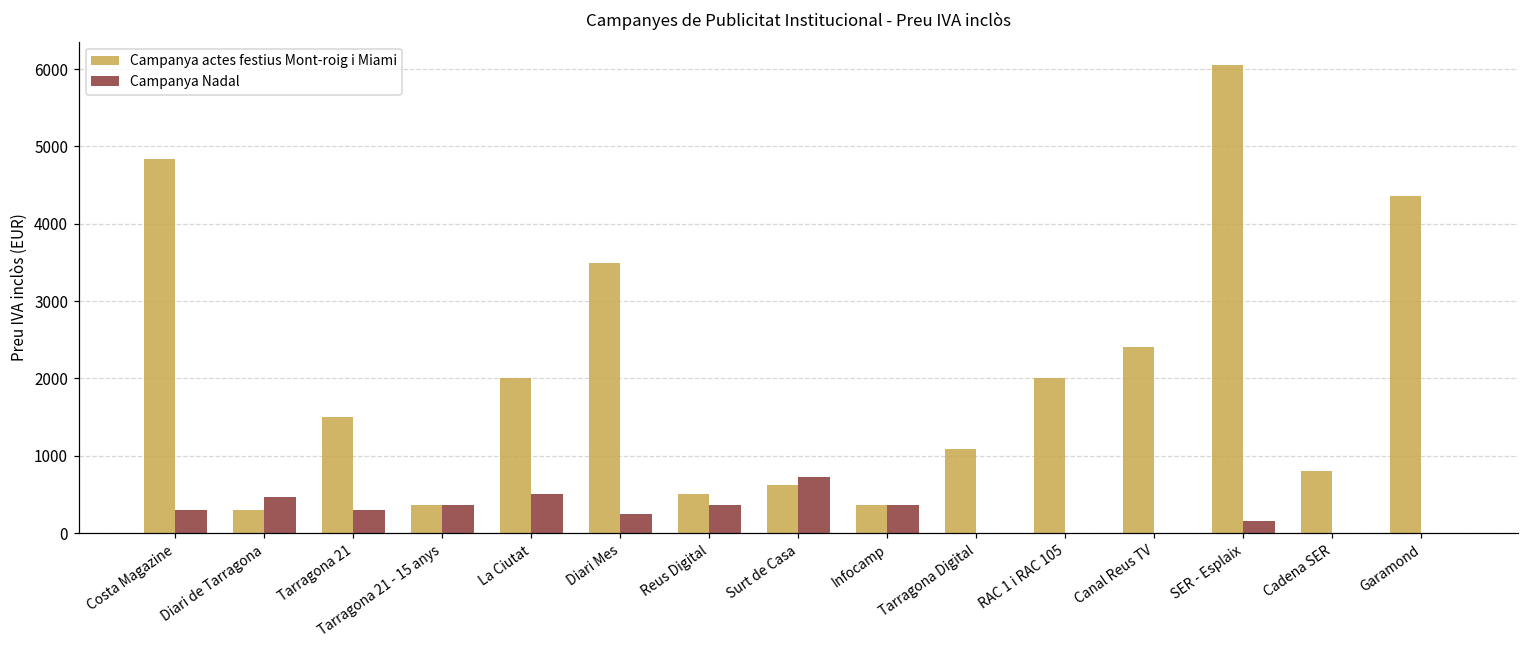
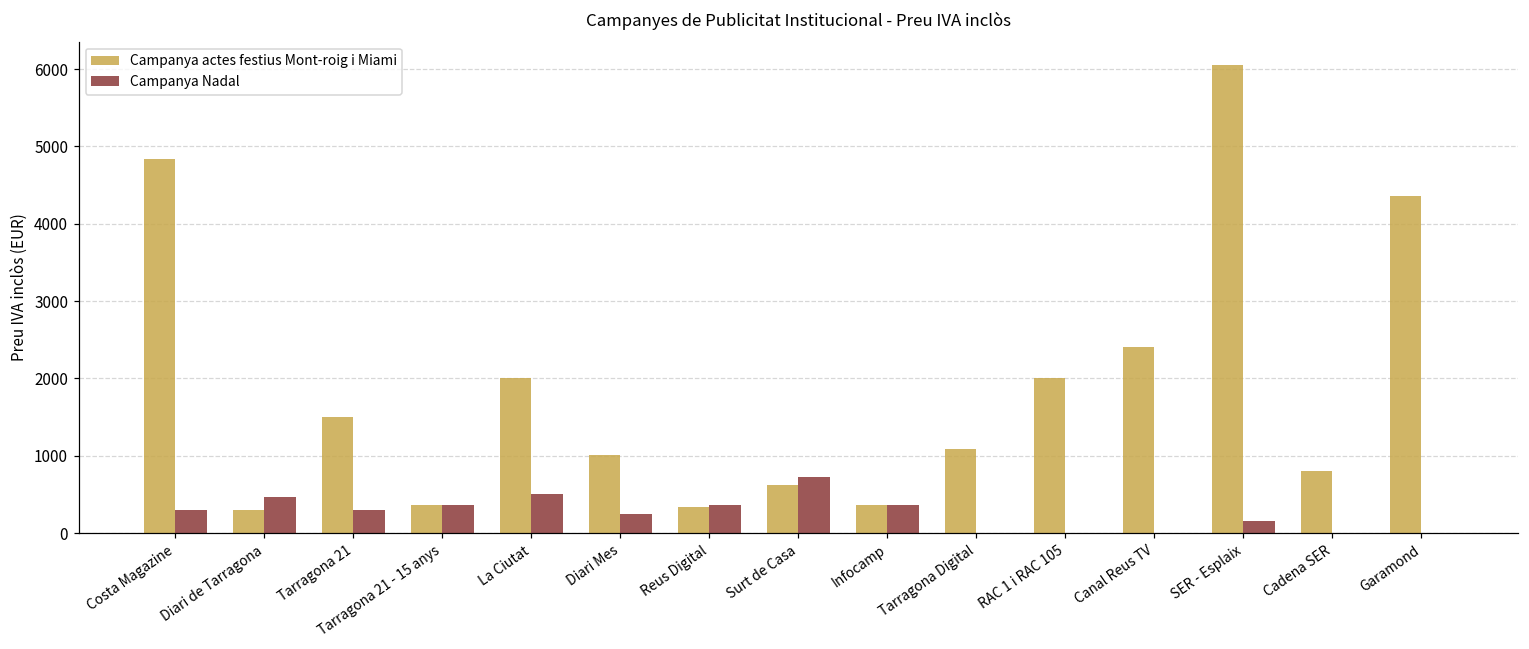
Campanya actes festius Mont-roig i Miami, Diari Mes: 3500 -> 1000
Campanya actes festius Mont-roig i Miami, Reus Digital: 500 -> 300
